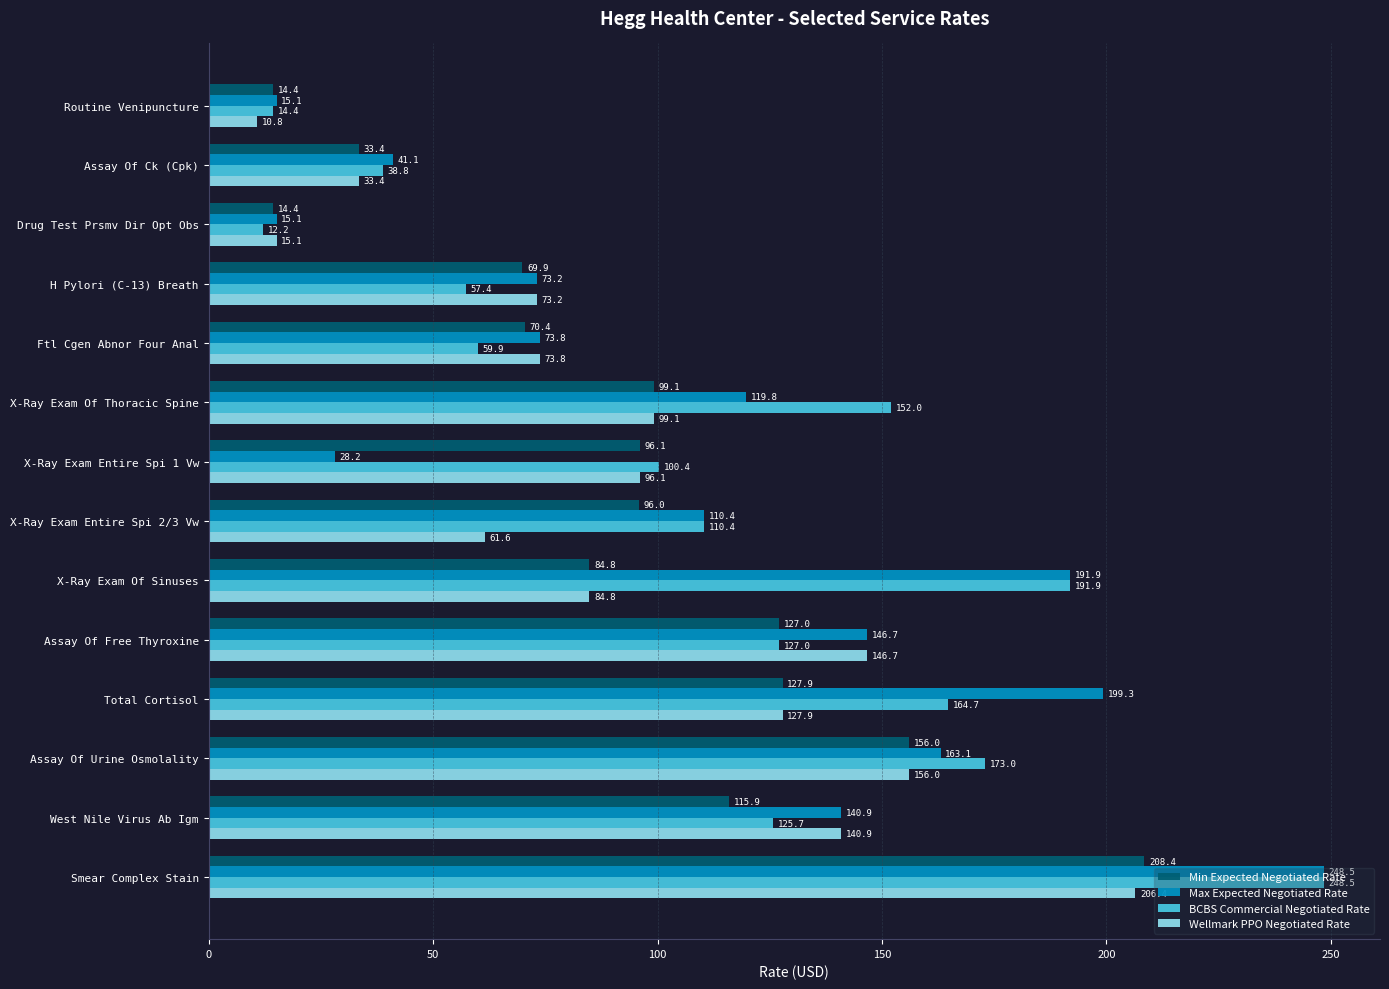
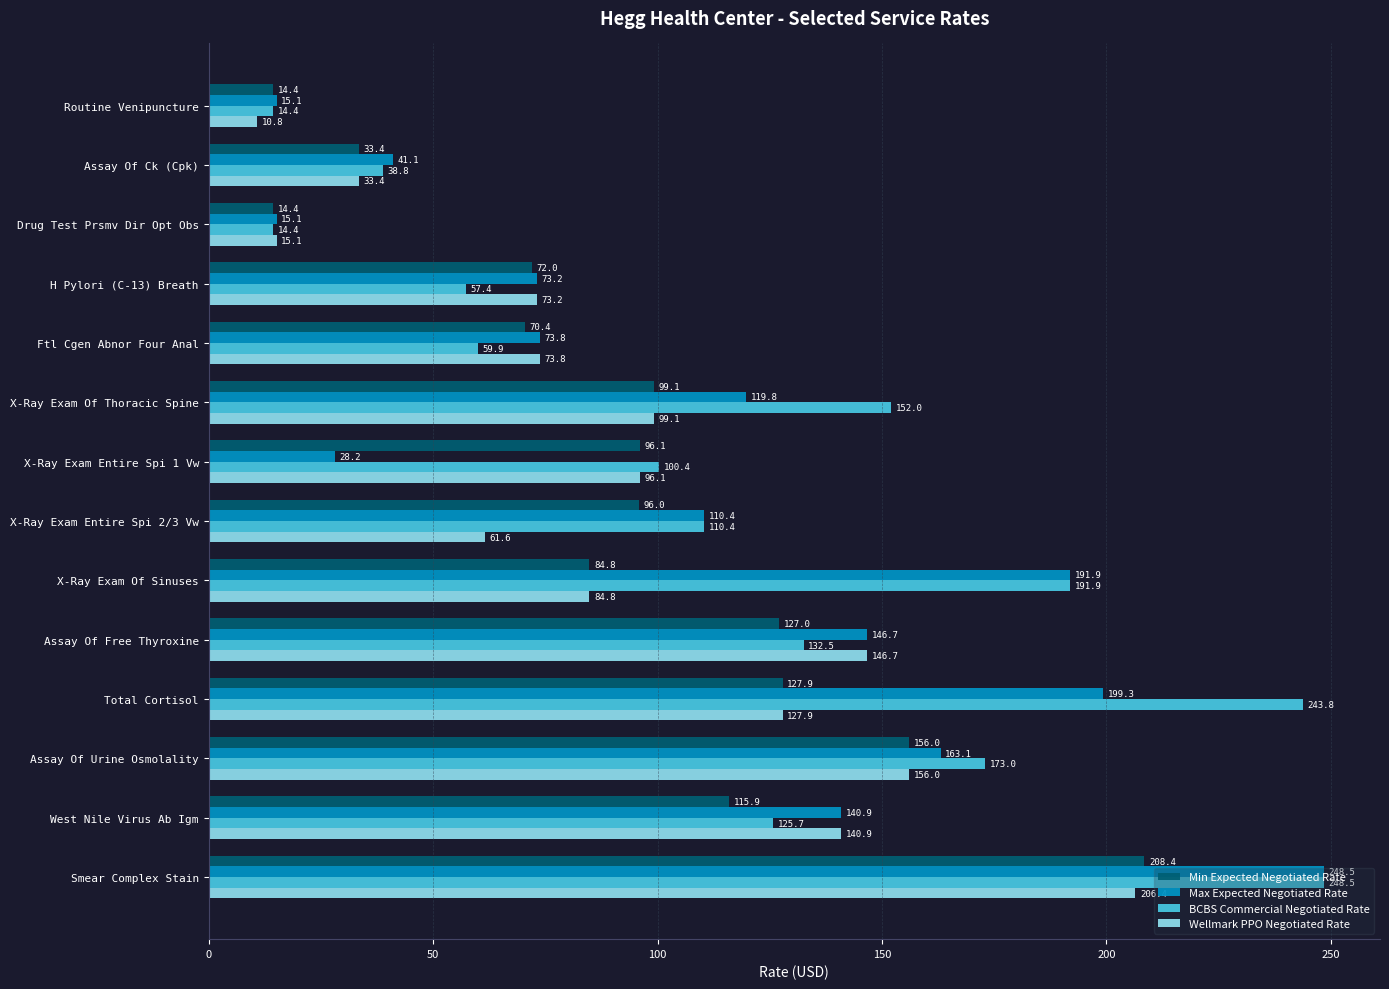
BCBS Commercial Negotiated Rate, Drug Test Prsmv Dir Opt Obs: 12.2 -> 14.4
Min Expected Negotiated Rate, H Pylori (C-13) Breath: 69.9 -> 72.0
BCBS Commercial Negotiated Rate, Assay Of Free Thyroxine: 127.0 -> 132.5
BCBS Commercial Negotiated Rate, Total Cortisol: 164.7 -> 243.8
